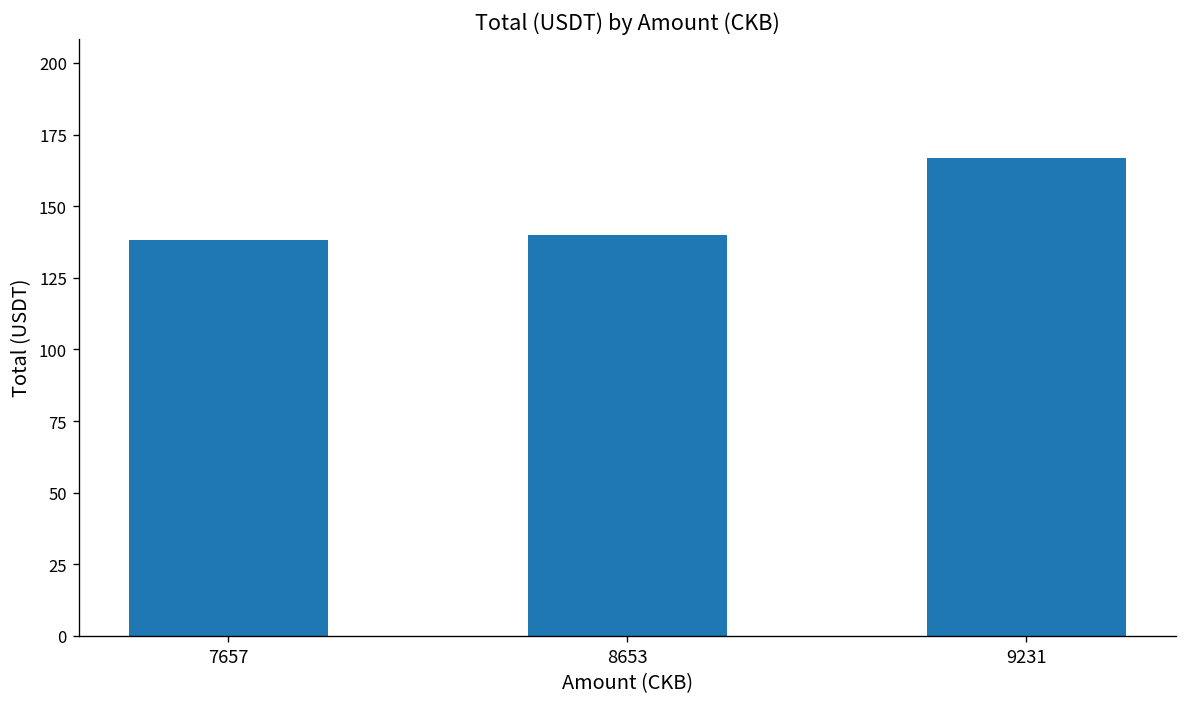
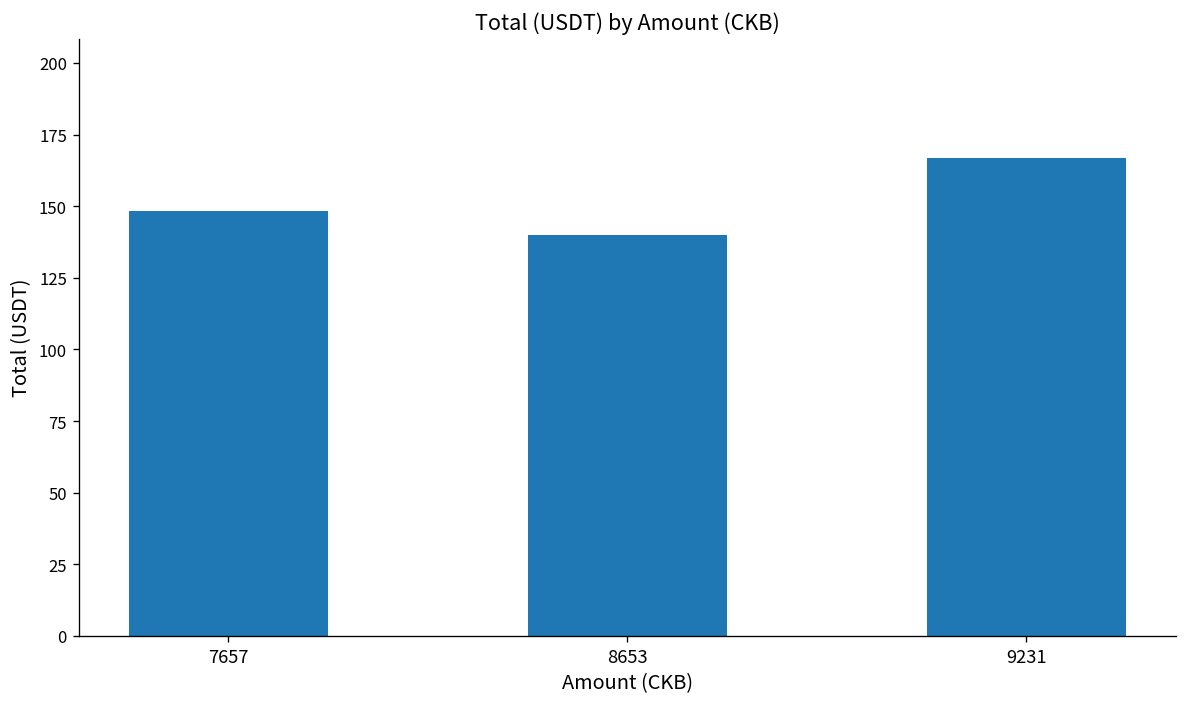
7657: 138 -> 148
